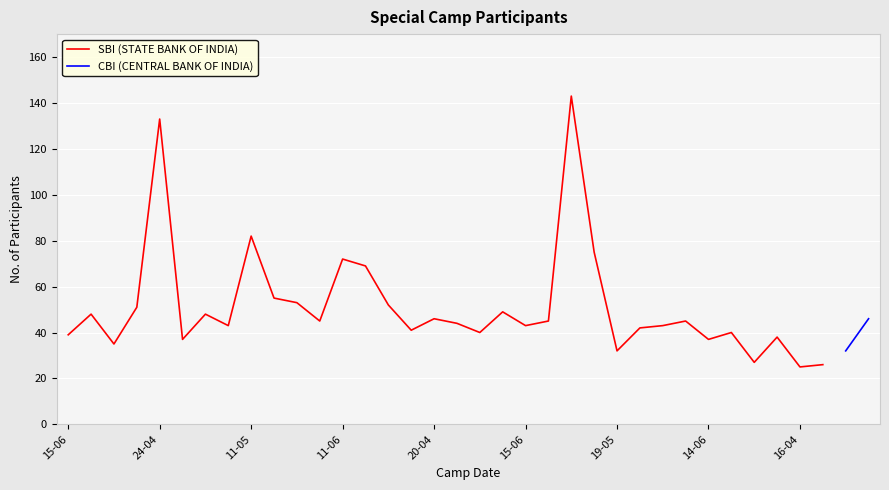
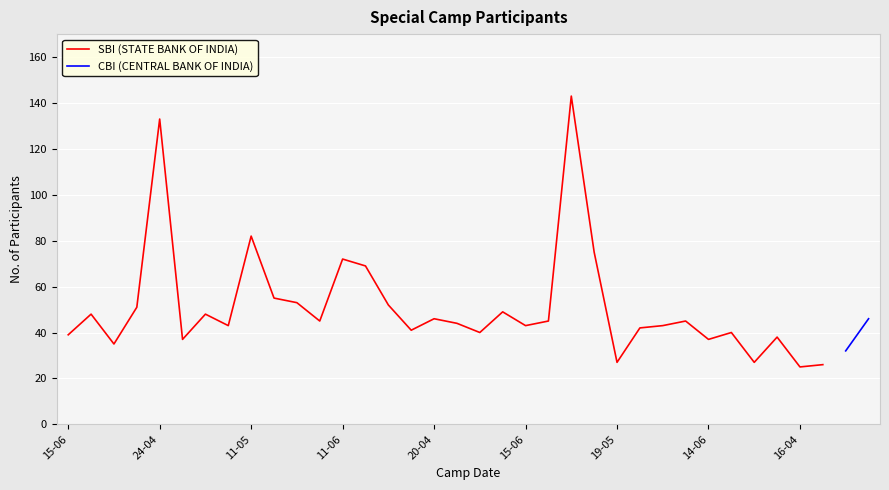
SBI (STATE BANK OF INDIA), 19-05: 32 -> 27
